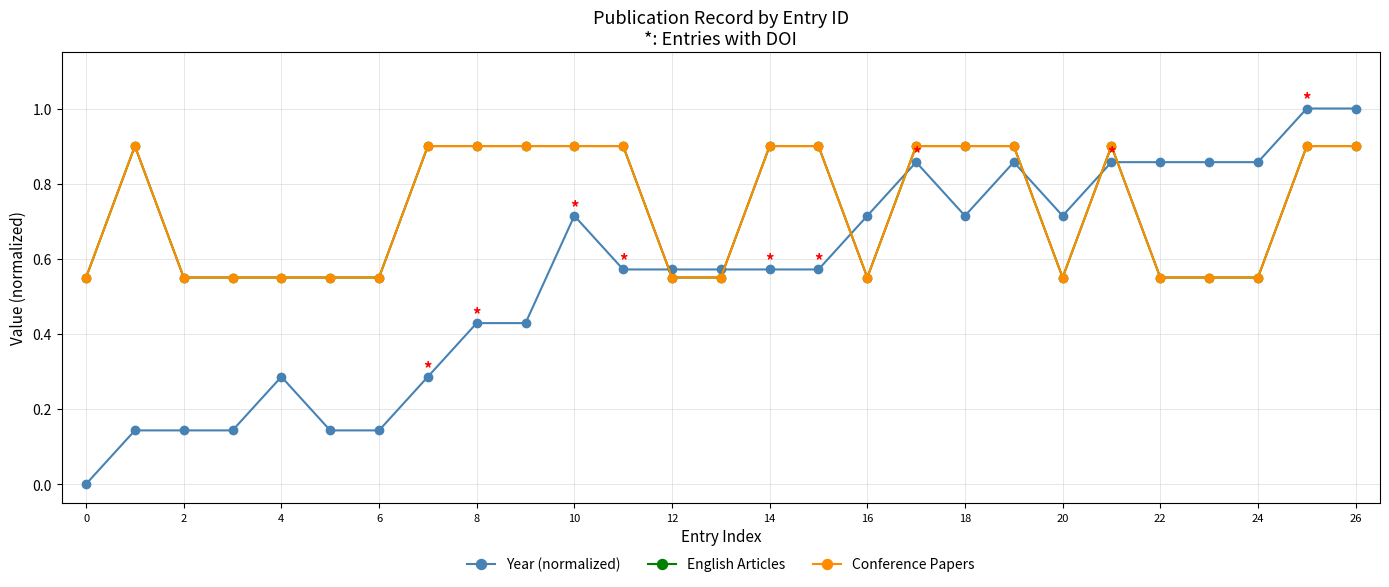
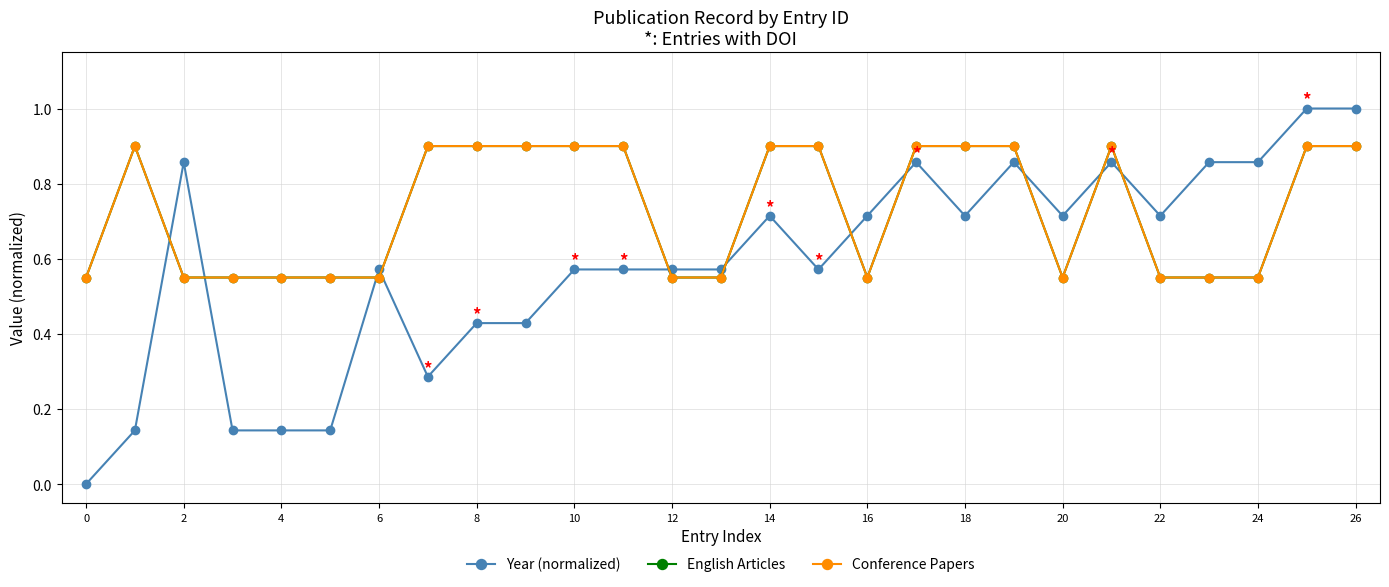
Year (normalized), 2: 0.14 -> 0.86
Year (normalized), 4: 0.29 -> 0.14
Year (normalized), 6: 0.14 -> 0.57
Year (normalized), 10: 0.71 -> 0.57
Year (normalized), 14: 0.57 -> 0.71
Year (normalized), 22: 0.86 -> 0.71
